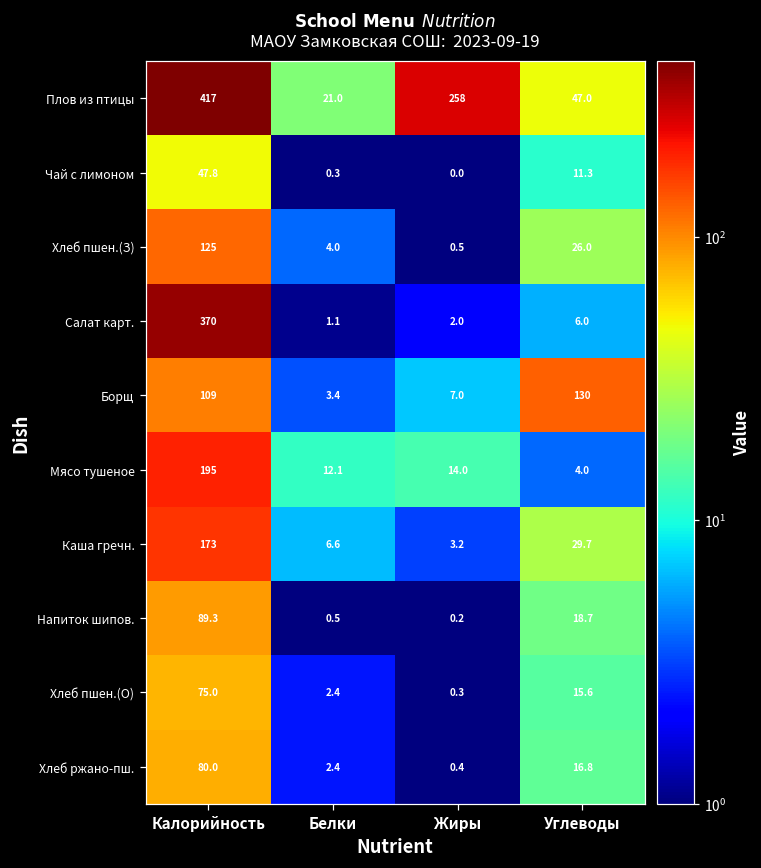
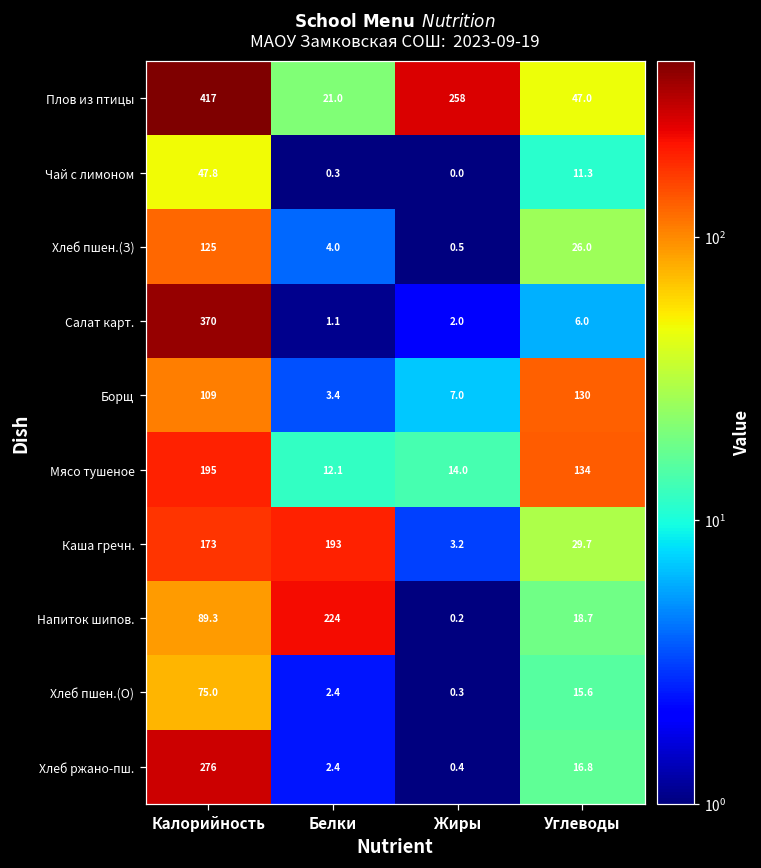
Мясо тушеное, Углеводы: 4.0 -> 134
Каша гречн., Белки: 6.6 -> 193
Напиток шипов., Белки: 0.5 -> 224
Хлеб ржано-пш., Калорийность: 80.0 -> 276
